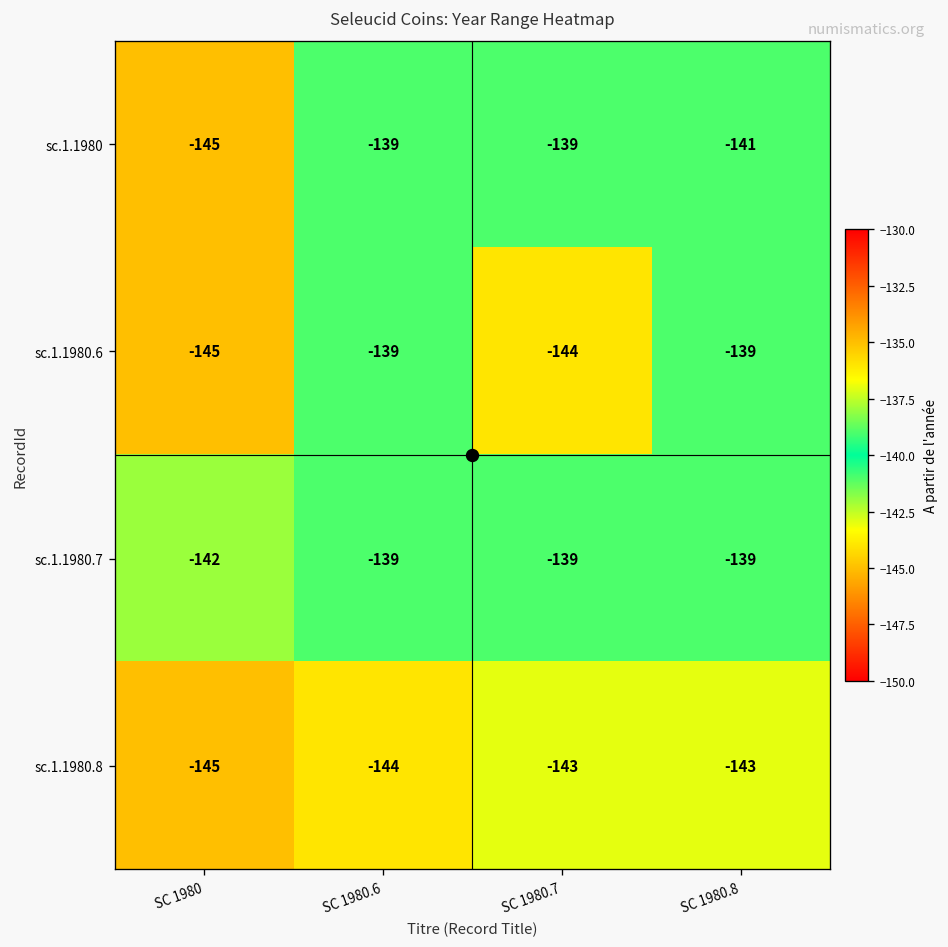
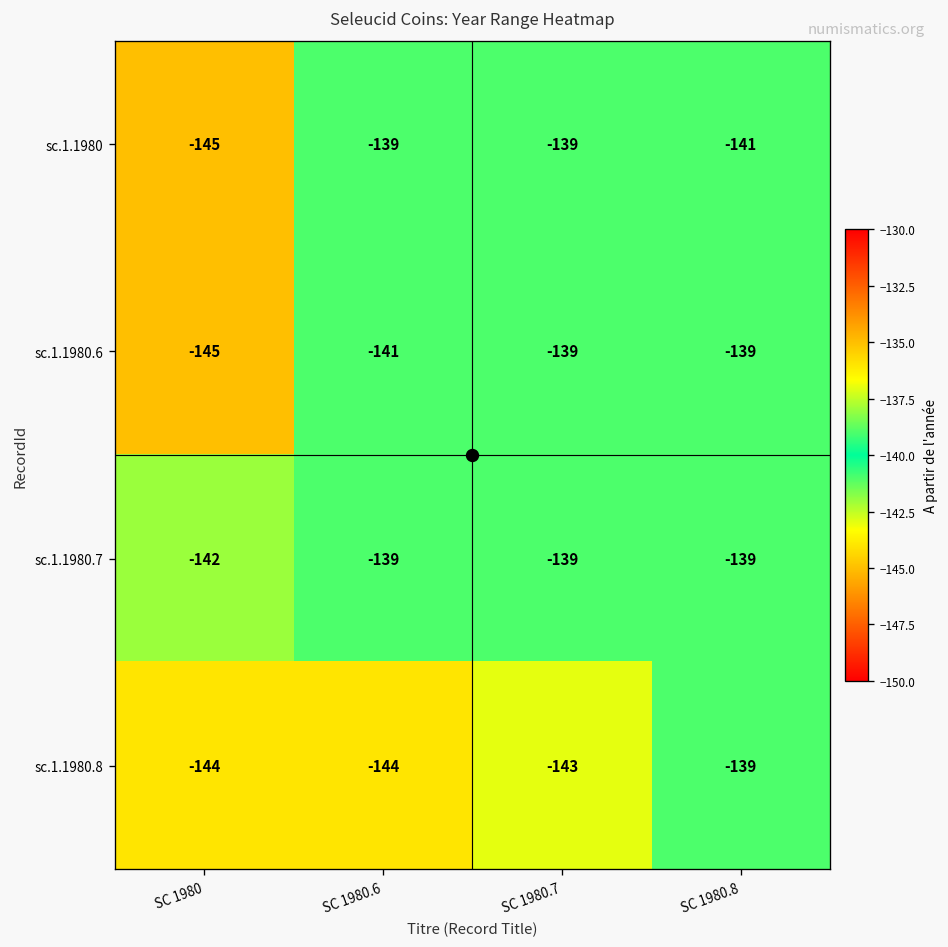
sc.1.1980.6, SC 1980.6: -139 -> -141
sc.1.1980.6, SC 1980.7: -144 -> -139
sc.1.1980.8, SC 1980: -145 -> -144
sc.1.1980.8, SC 1980.8: -143 -> -139
